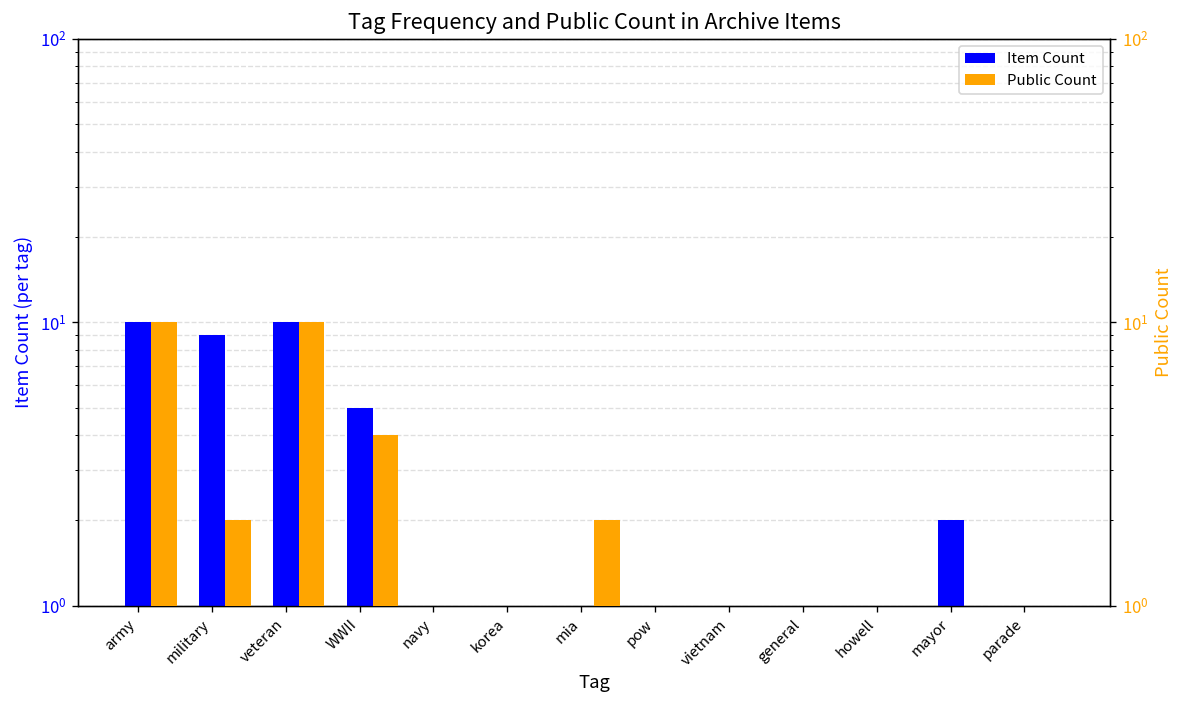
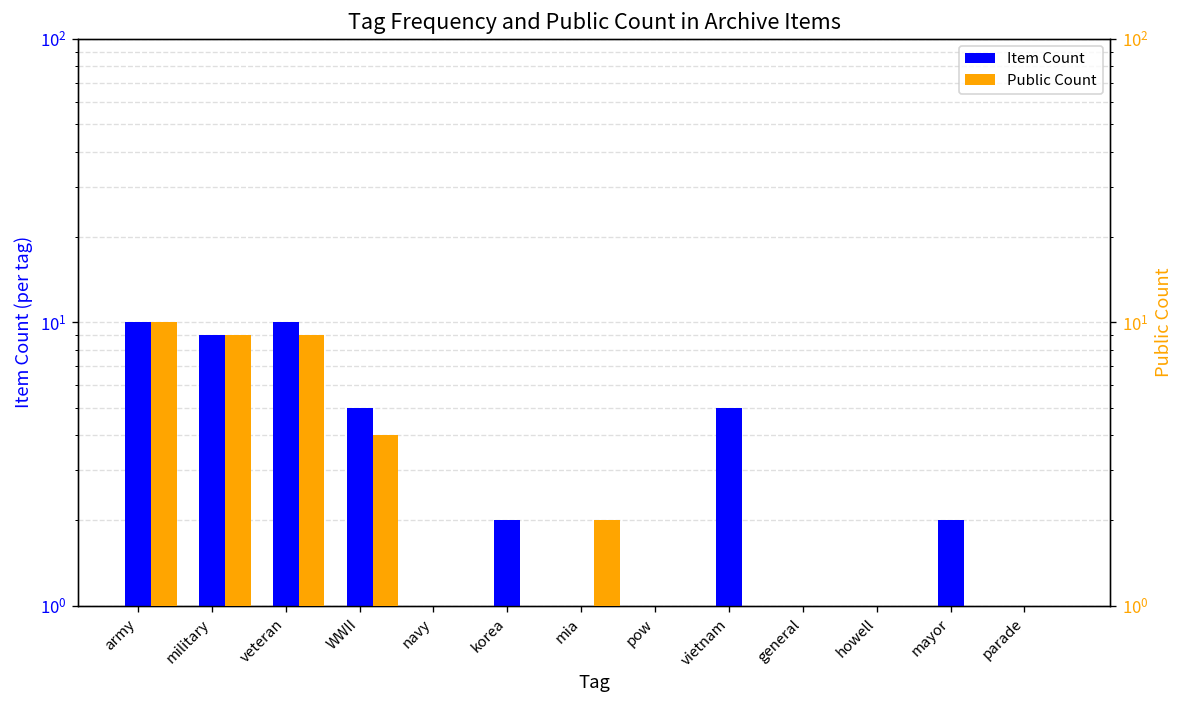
Item Count, korea: 1 -> 2
Item Count, vietnam: 1 -> 5
Public Count, military: 2 -> 9
Public Count, veteran: 10 -> 9
